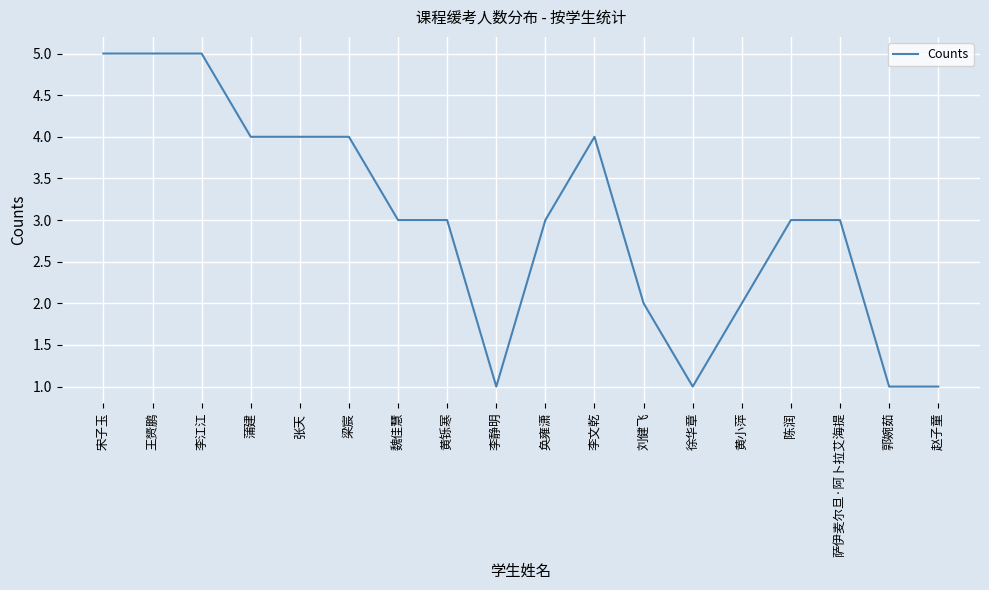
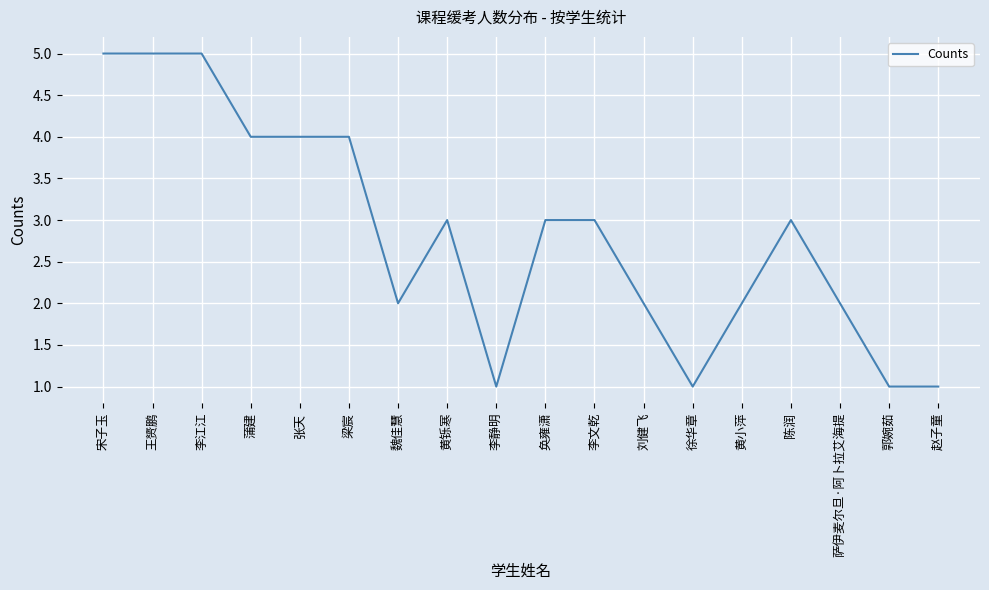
魏佳慧: 3 -> 2
李文乾: 4 -> 3
萨伊麦尔旦·阿卜拉艾海提: 3 -> 2
